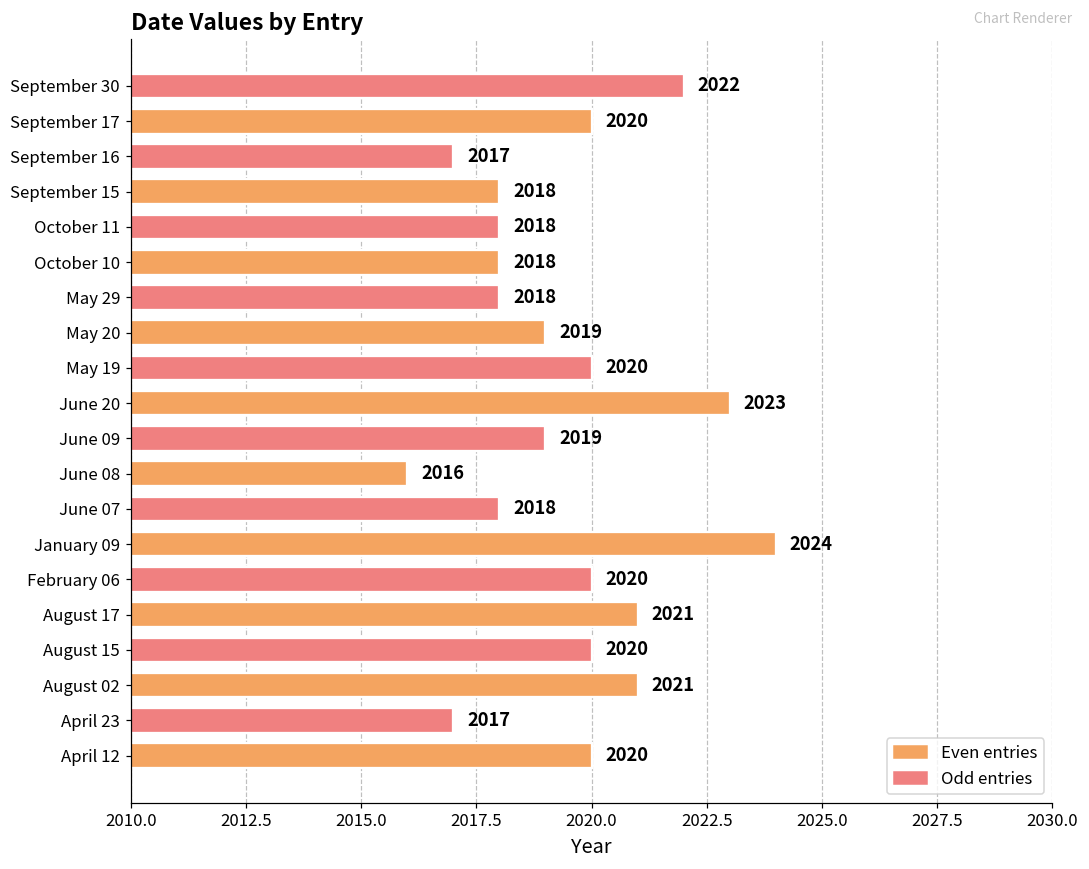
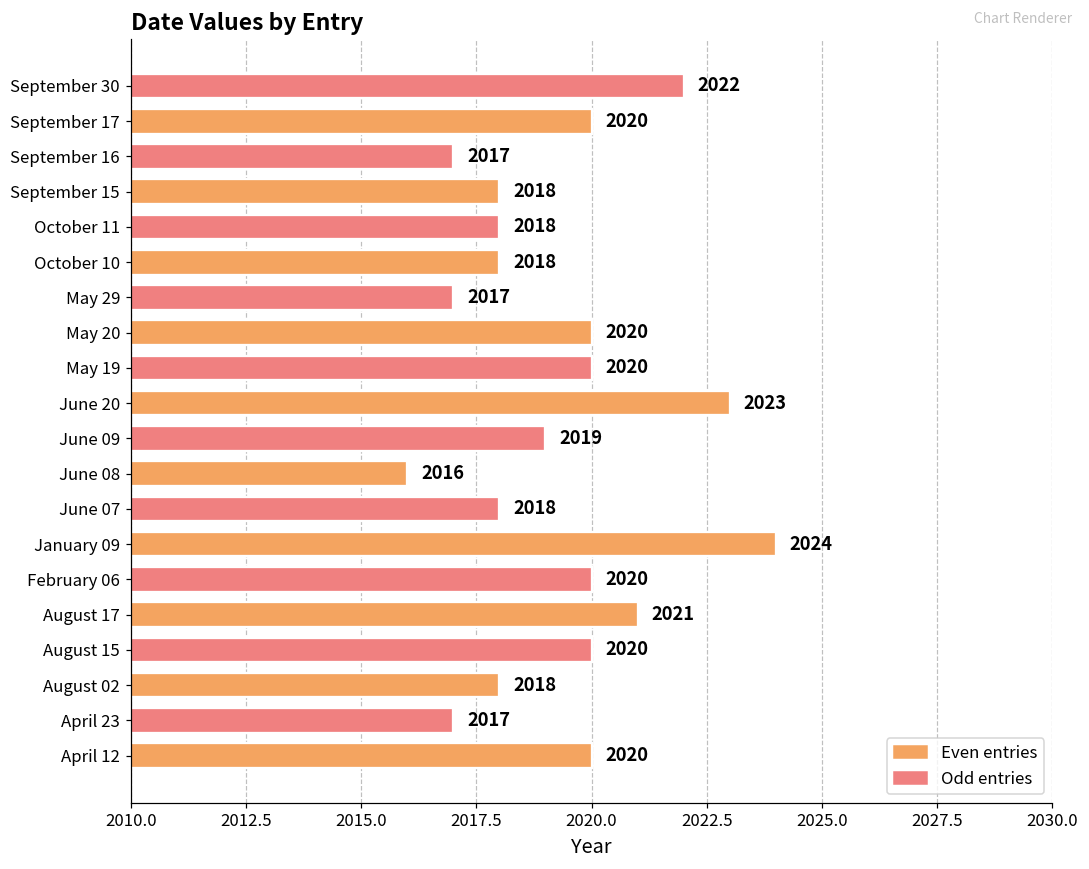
May 29: 2018 -> 2017
May 20: 2019 -> 2020
August 02: 2021 -> 2018
